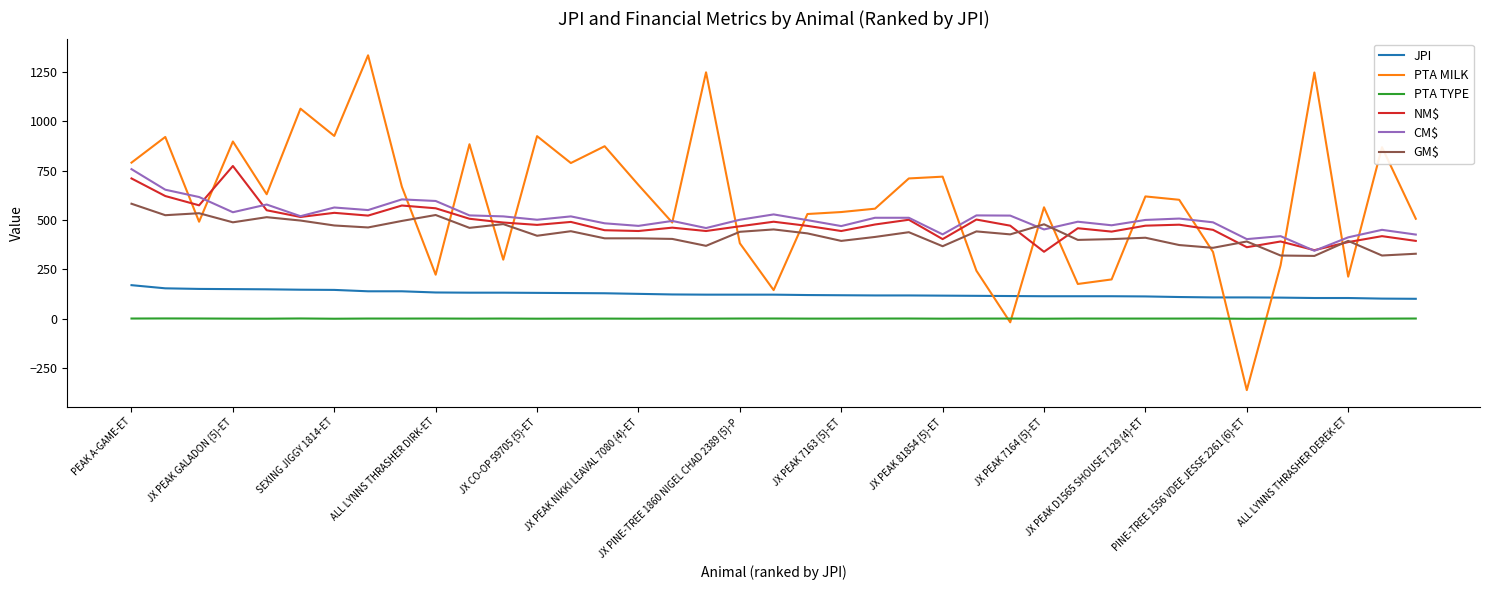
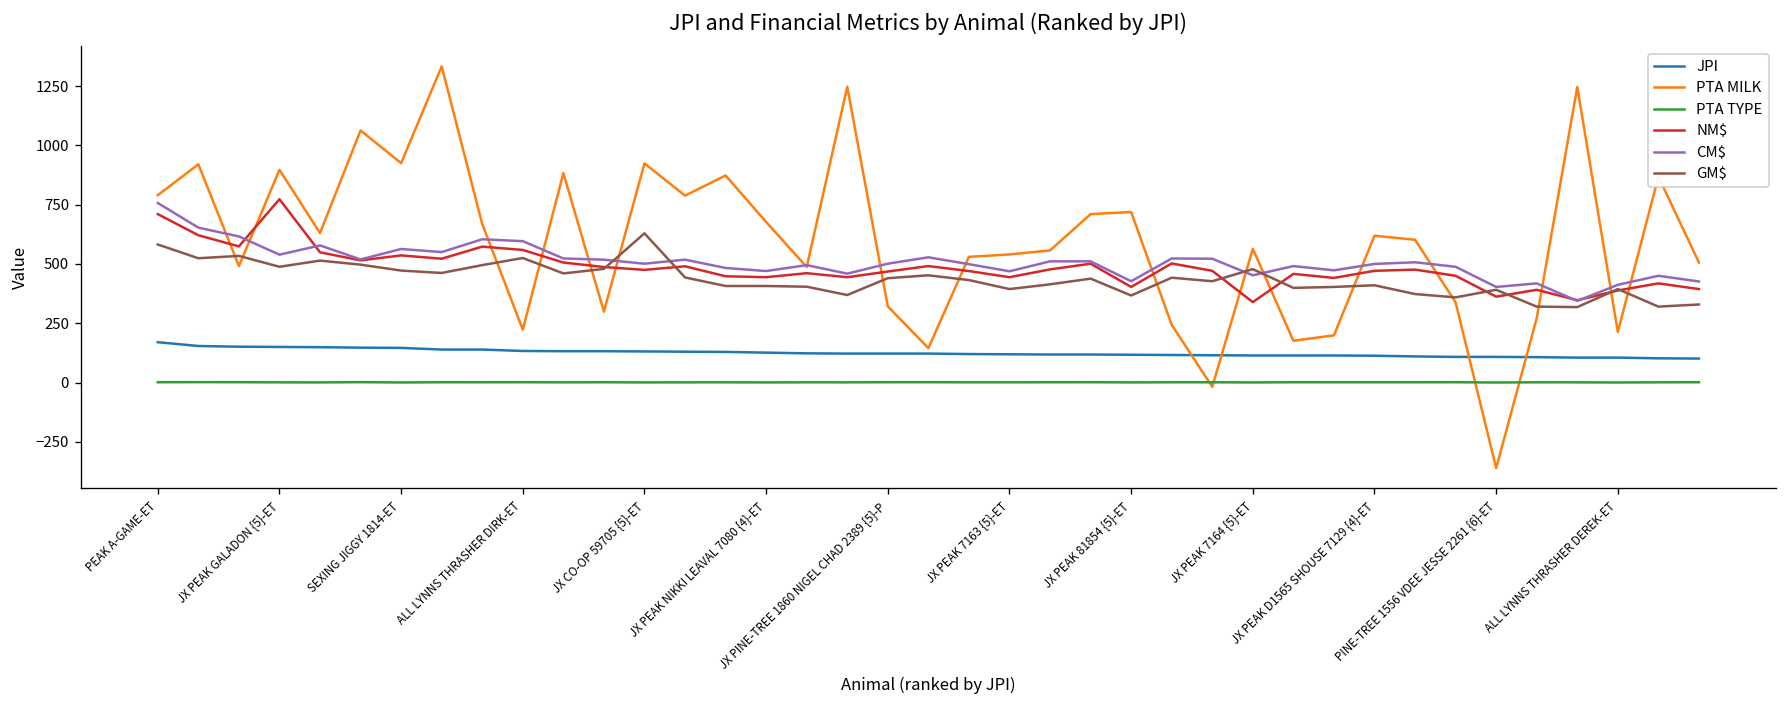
GM$, JX CO-OP 59705 {5}-ET: 420 -> 630
PTA MILK, JX PINE-TREE 1860 NIGEL CHAD 2389 {5}-P: 380 -> 320
